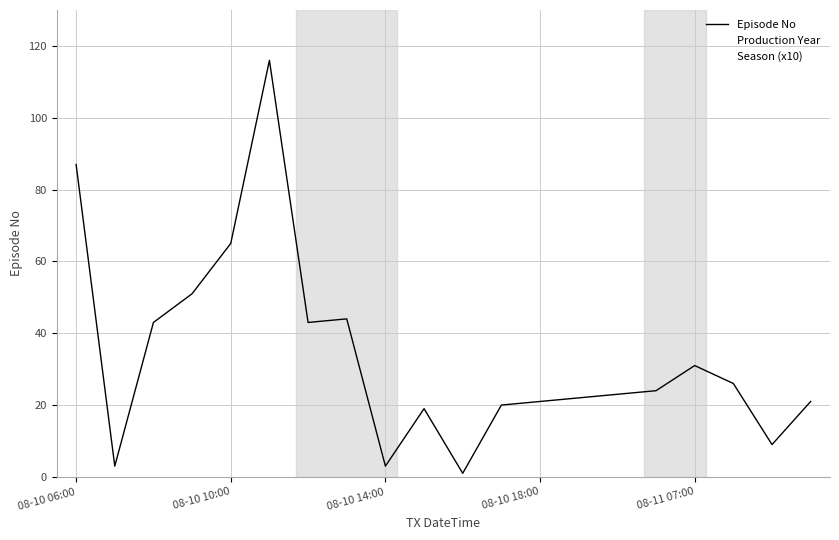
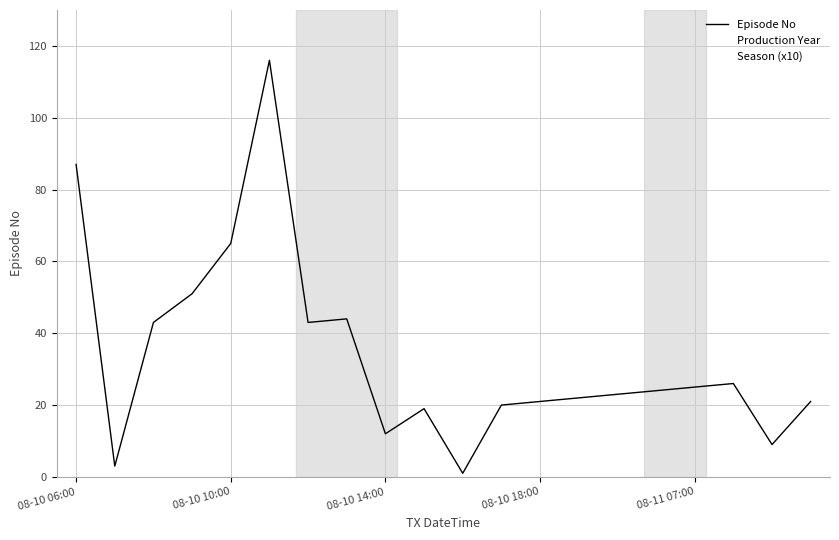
Episode No, 08-10 14:00: 3 -> 12
Episode No, 08-11 07:00: 31 -> 25
